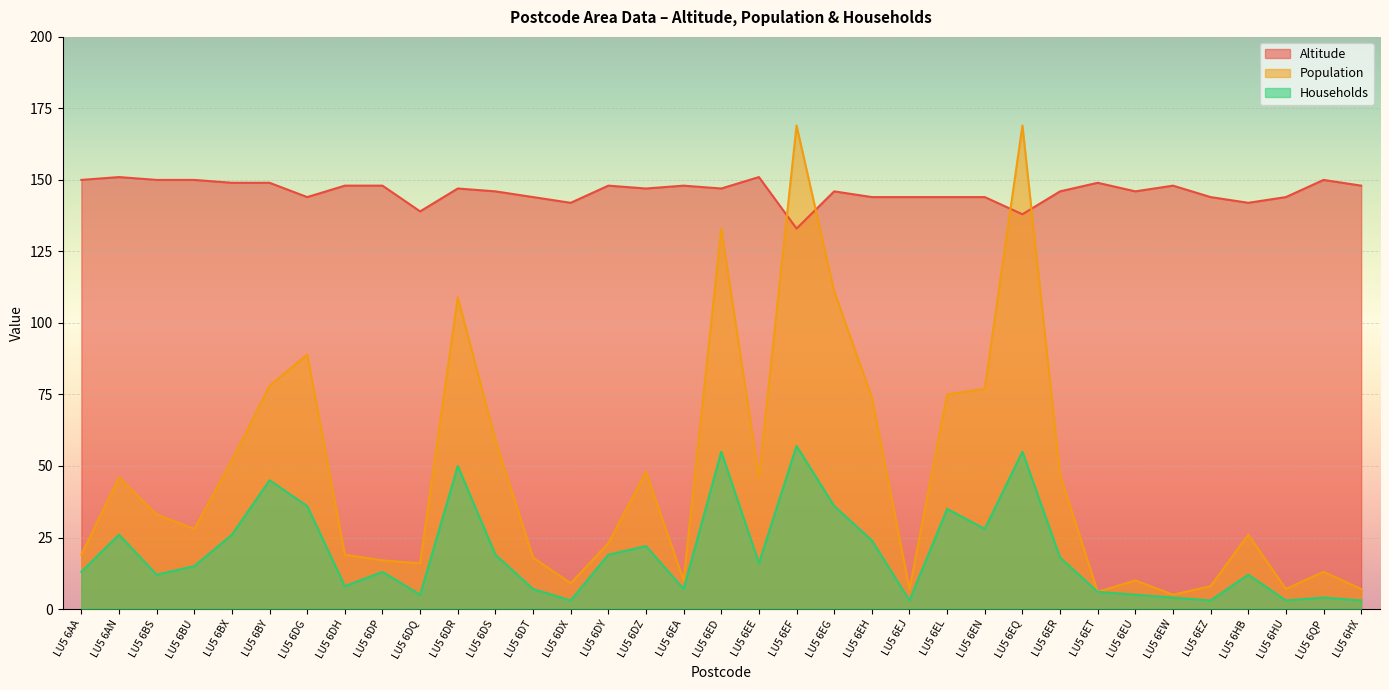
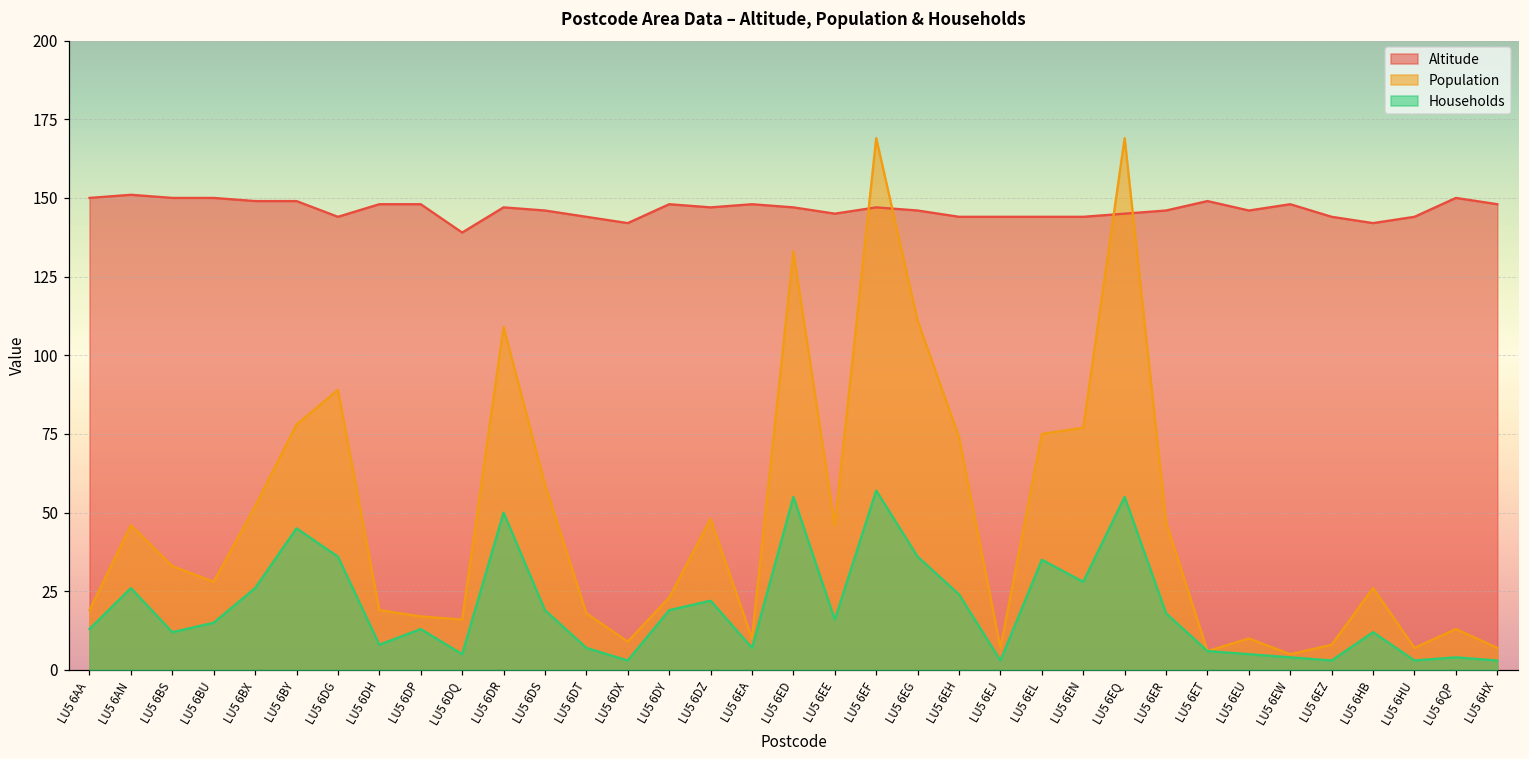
Altitude, LU5 6EE: 151 -> 145
Altitude, LU5 6EF: 133 -> 147
Altitude, LU5 6EQ: 138 -> 145
